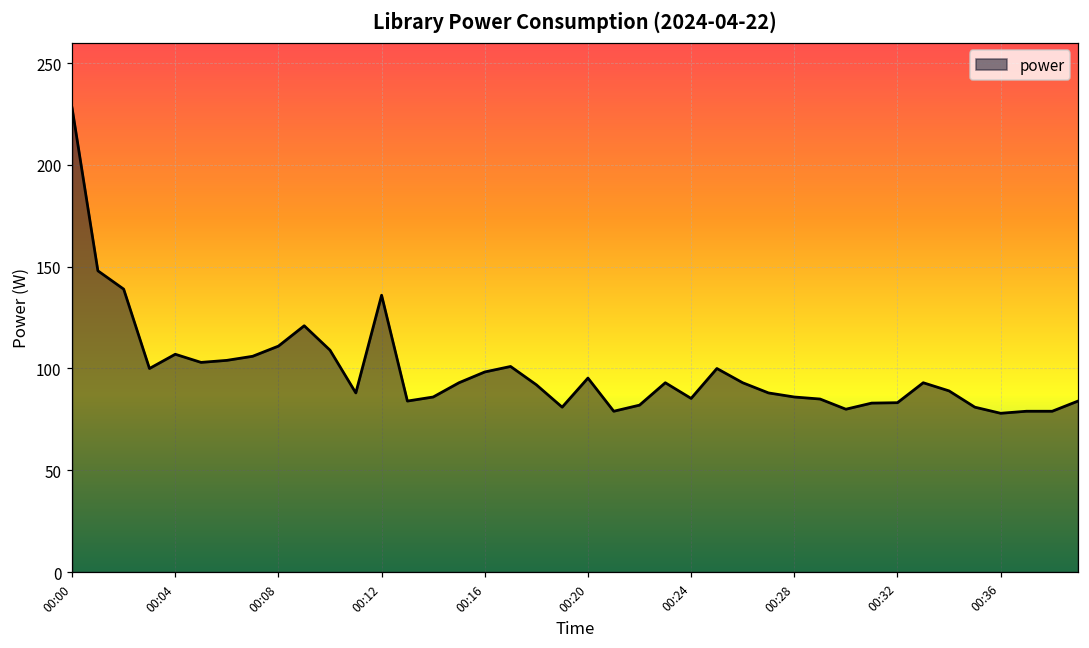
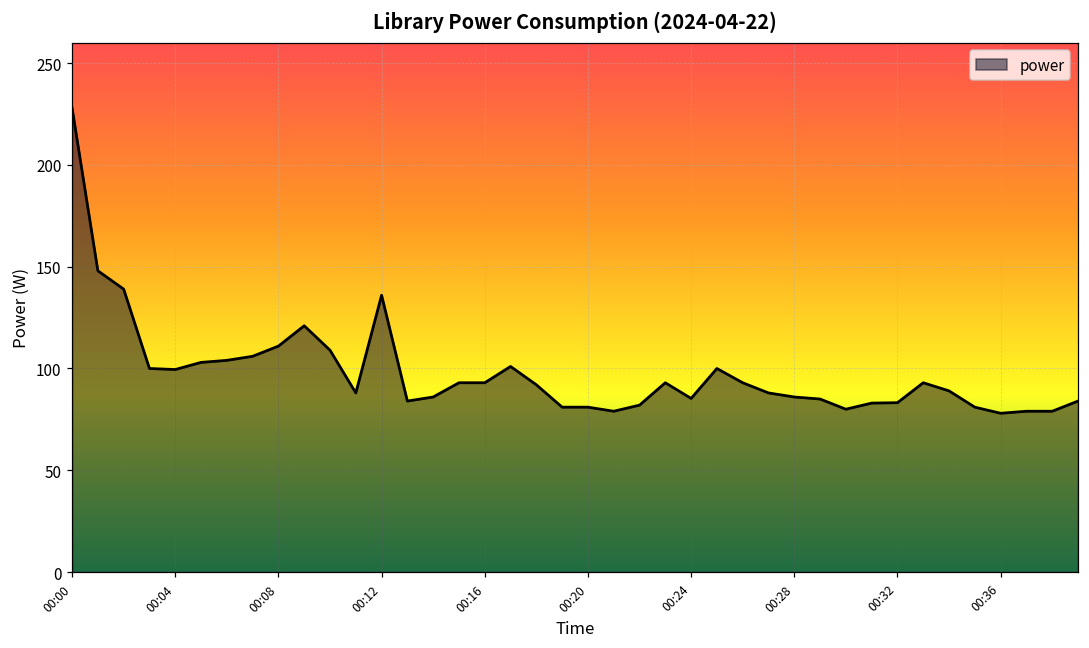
00:04: 107 -> 100
00:16: 98 -> 93
00:20: 95 -> 81
